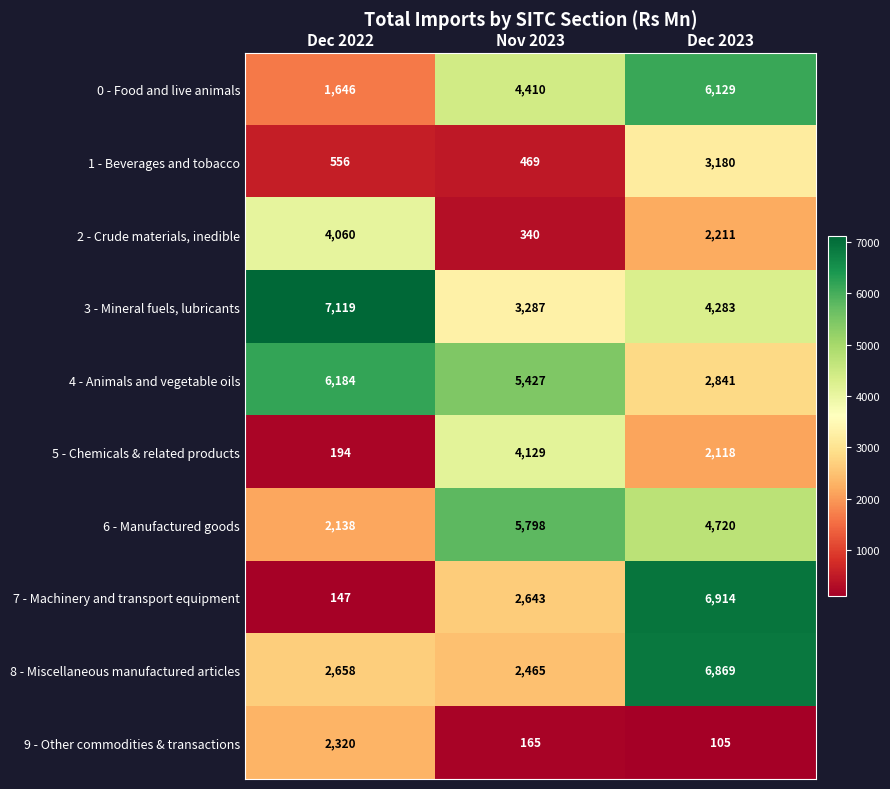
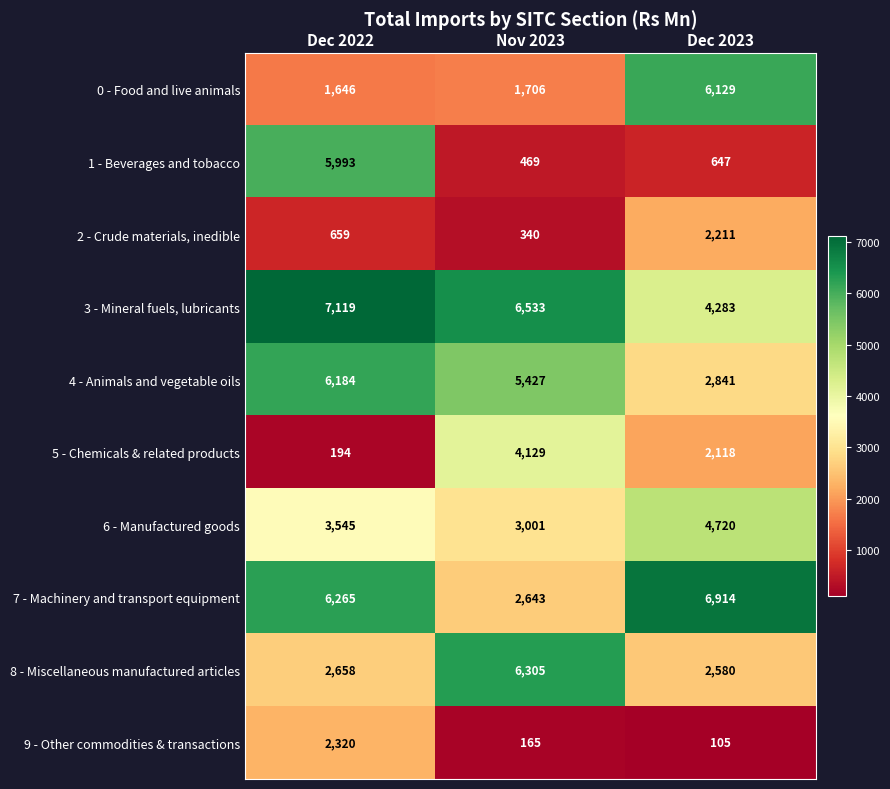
0 - Food and live animals, Nov 2023: 4,410 -> 1,706
1 - Beverages and tobacco, Dec 2022: 556 -> 5,993
1 - Beverages and tobacco, Dec 2023: 3,180 -> 647
2 - Crude materials, inedible, Dec 2022: 4,060 -> 659
3 - Mineral fuels, lubricants, Nov 2023: 3,287 -> 6,533
6 - Manufactured goods, Dec 2022: 2,138 -> 3,545
6 - Manufactured goods, Nov 2023: 5,798 -> 3,001
7 - Machinery and transport equipment, Dec 2022: 147 -> 6,265
8 - Miscellaneous manufactured articles, Nov 2023: 2,465 -> 6,305
8 - Miscellaneous manufactured articles, Dec 2023: 6,869 -> 2,580
